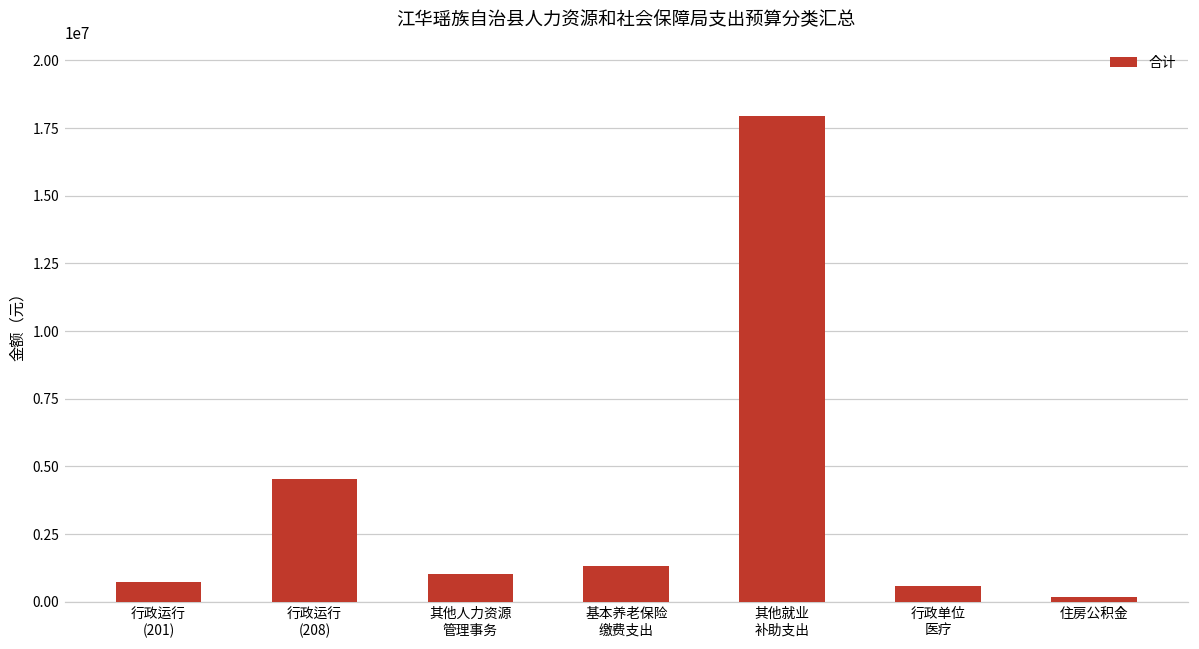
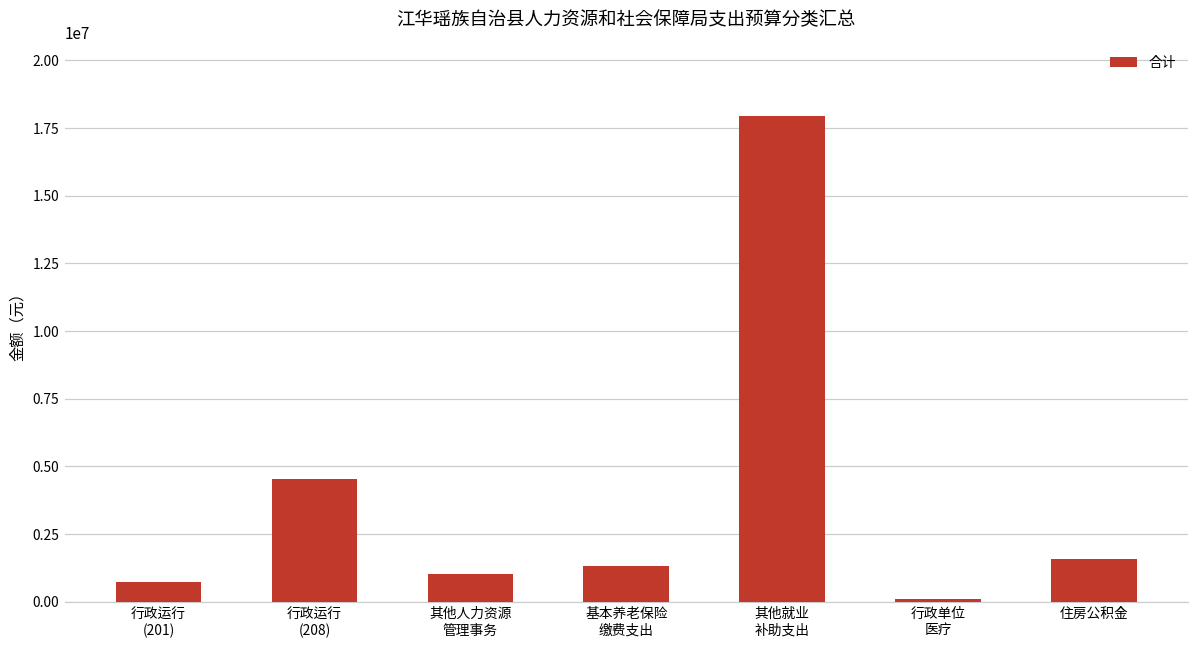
行政单位 医疗: 600000 -> 100000
住房公积金: 200000 -> 1600000
